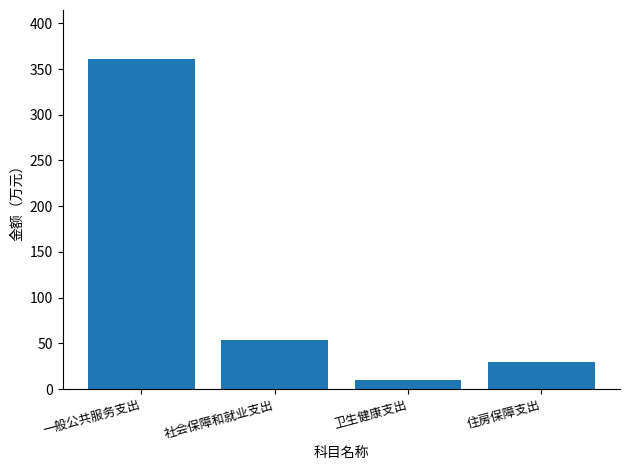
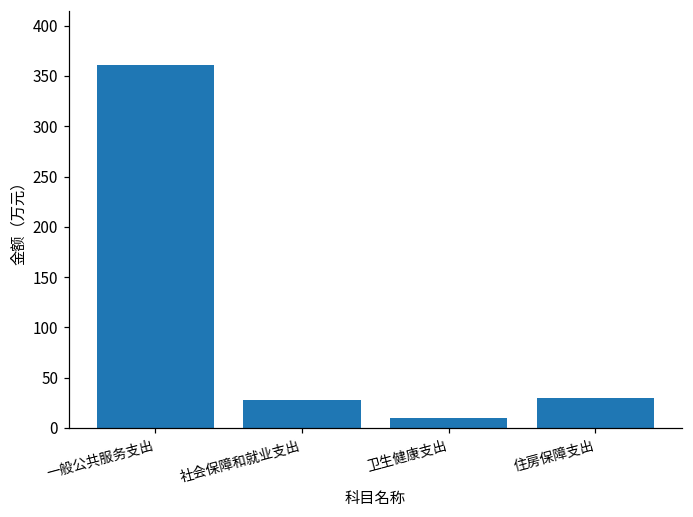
社会保障和就业支出: 50 -> 30
